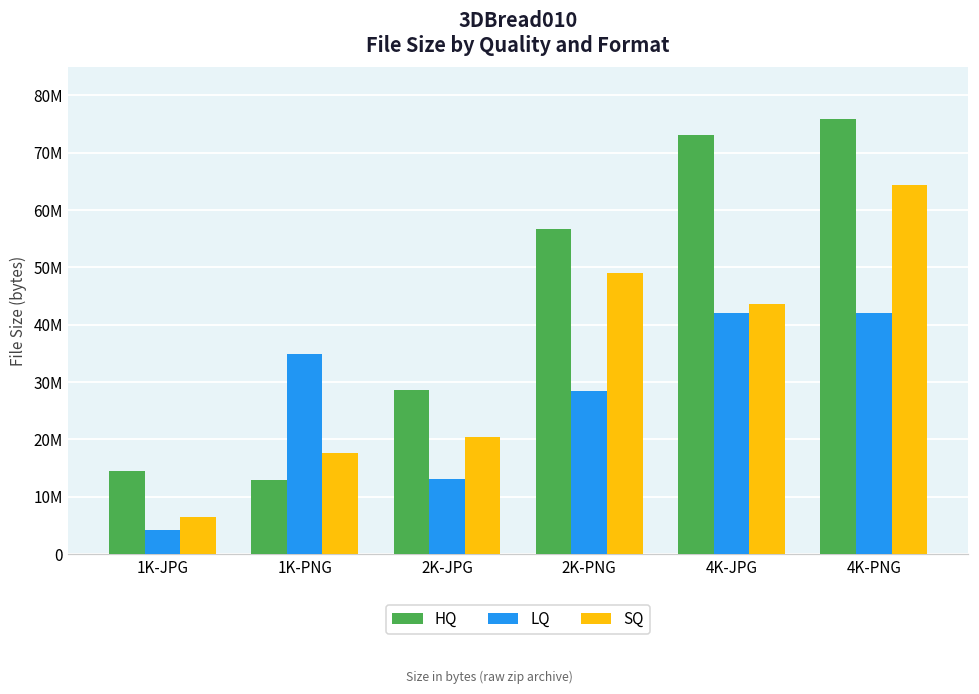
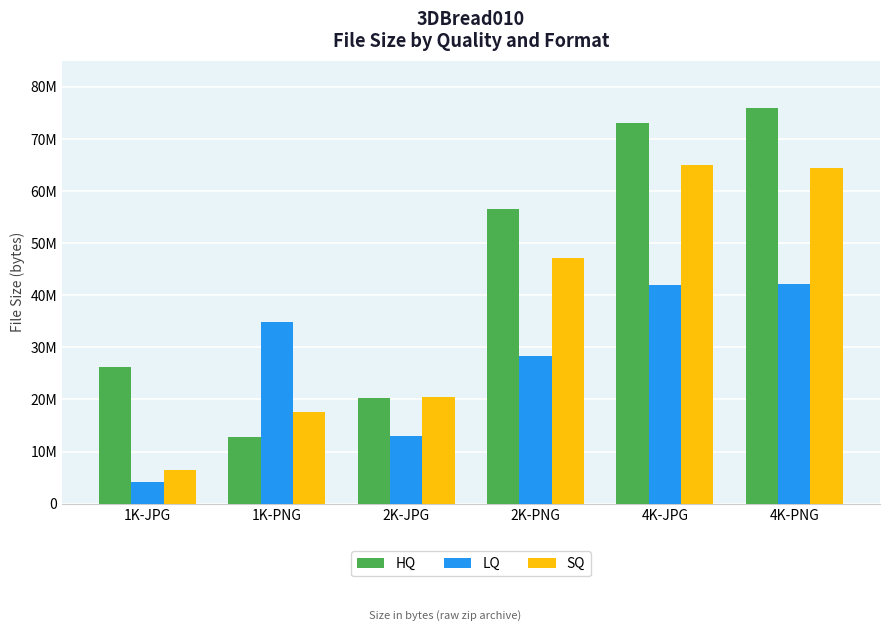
HQ, 1K-JPG: 14000000 -> 26000000
HQ, 2K-JPG: 29000000 -> 20000000
SQ, 2K-PNG: 49000000 -> 47000000
SQ, 4K-JPG: 44000000 -> 65000000
